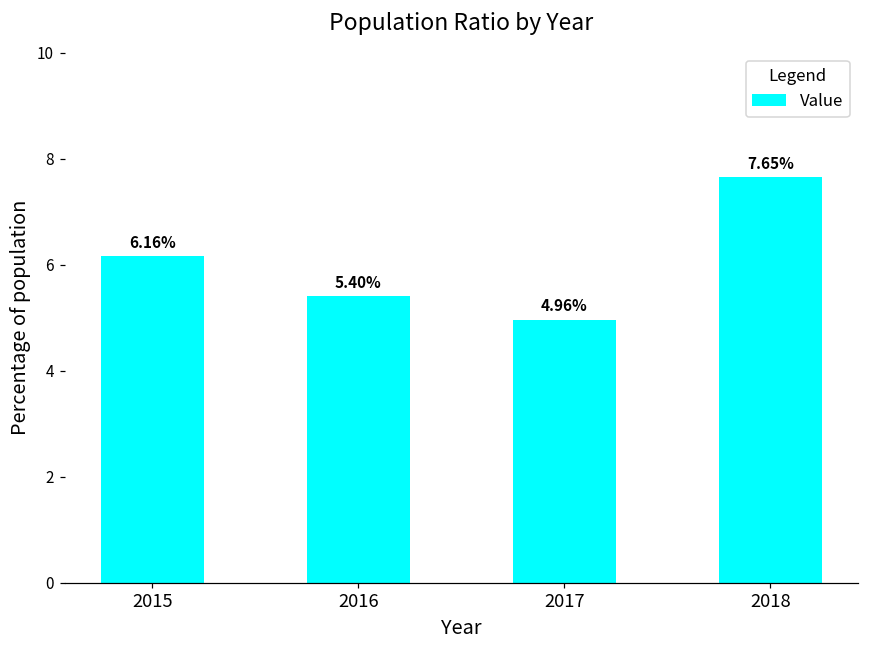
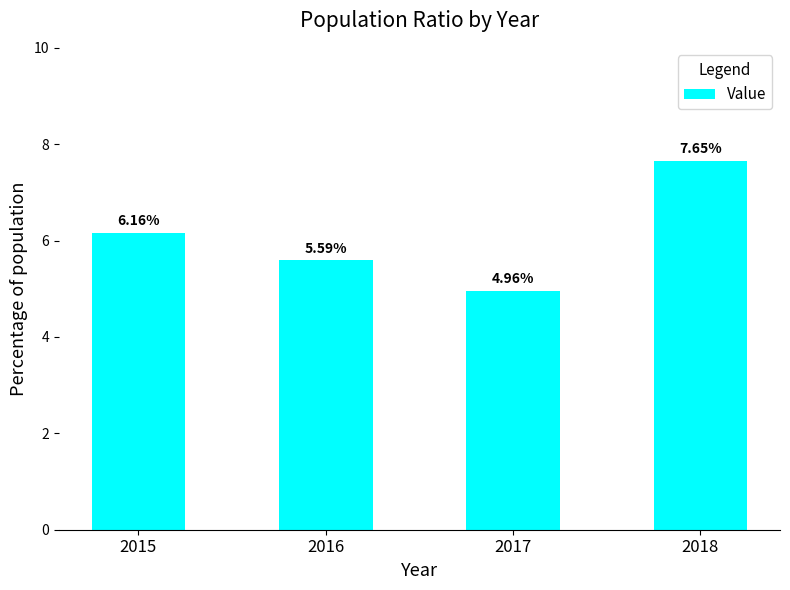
2016: 5.40% -> 5.59%
